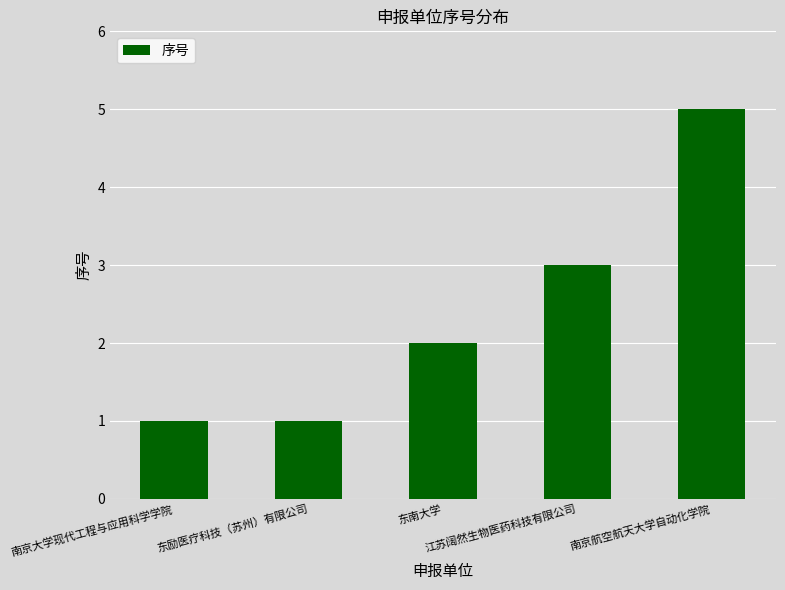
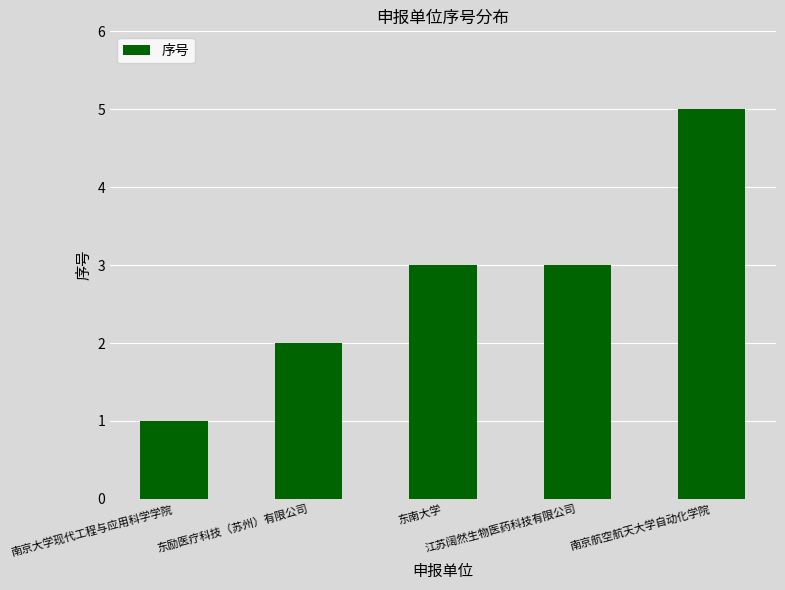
东励医疗科技（苏州）有限公司: 1 -> 2
东南大学: 2 -> 3
